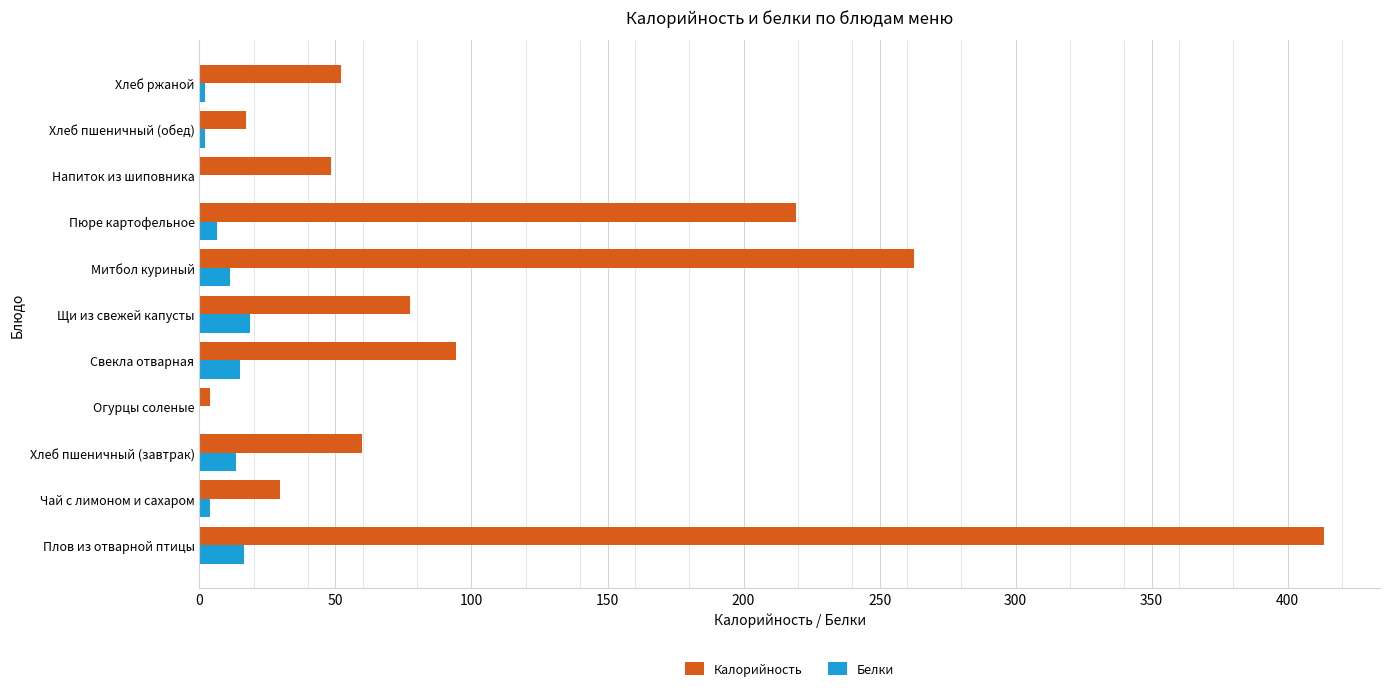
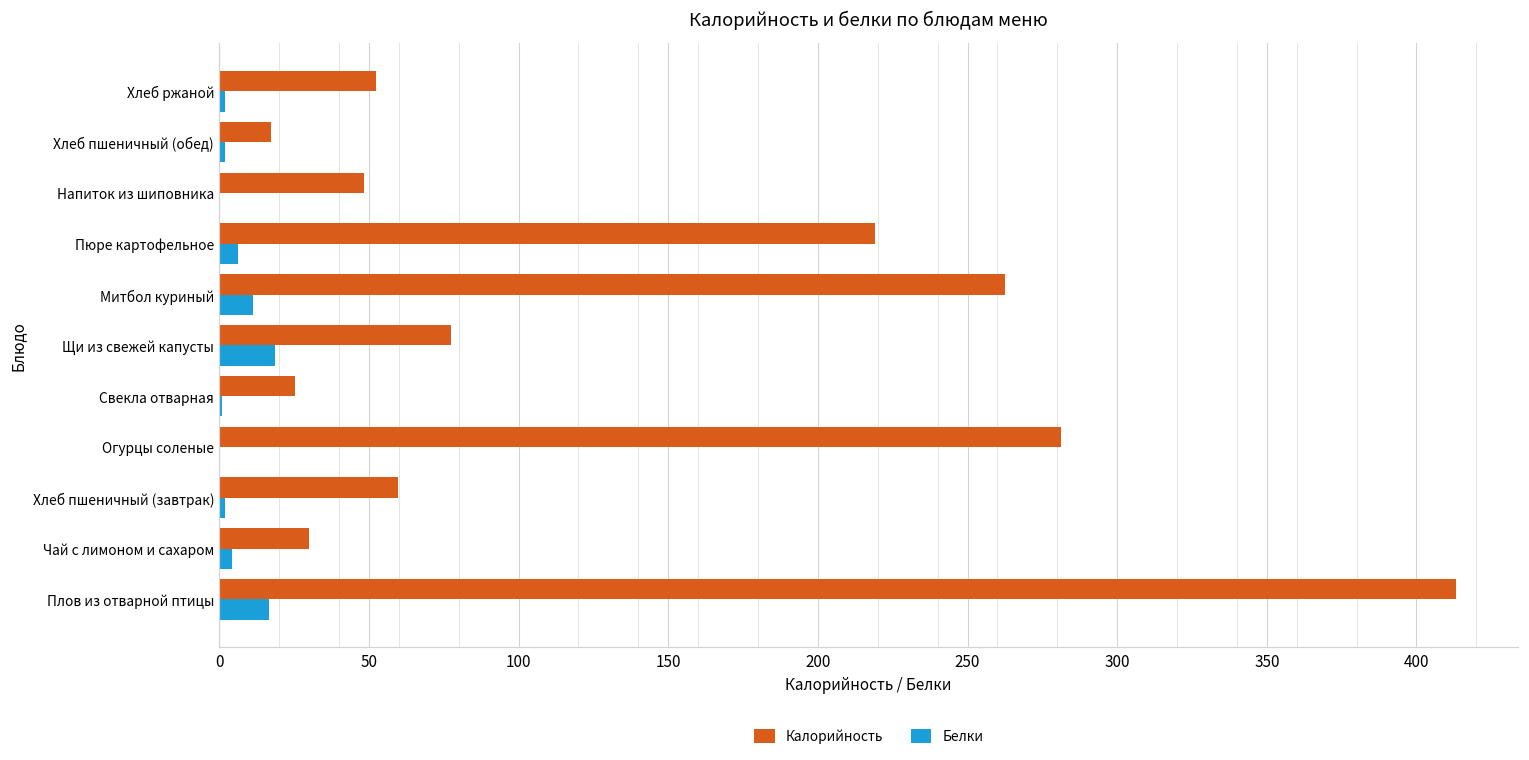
Калорийность, Свекла отварная: 94 -> 25
Белки, Свекла отварная: 15 -> 1
Калорийность, Огурцы соленые: 4 -> 281
Белки, Хлеб пшеничный (завтрак): 14 -> 2
